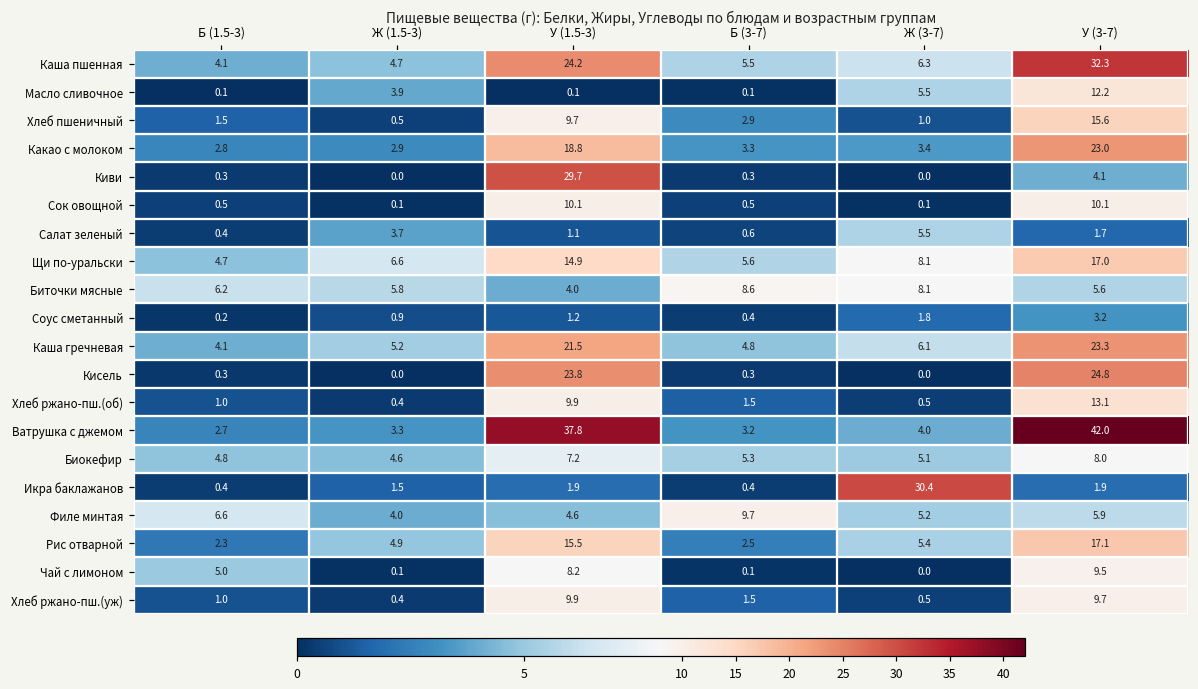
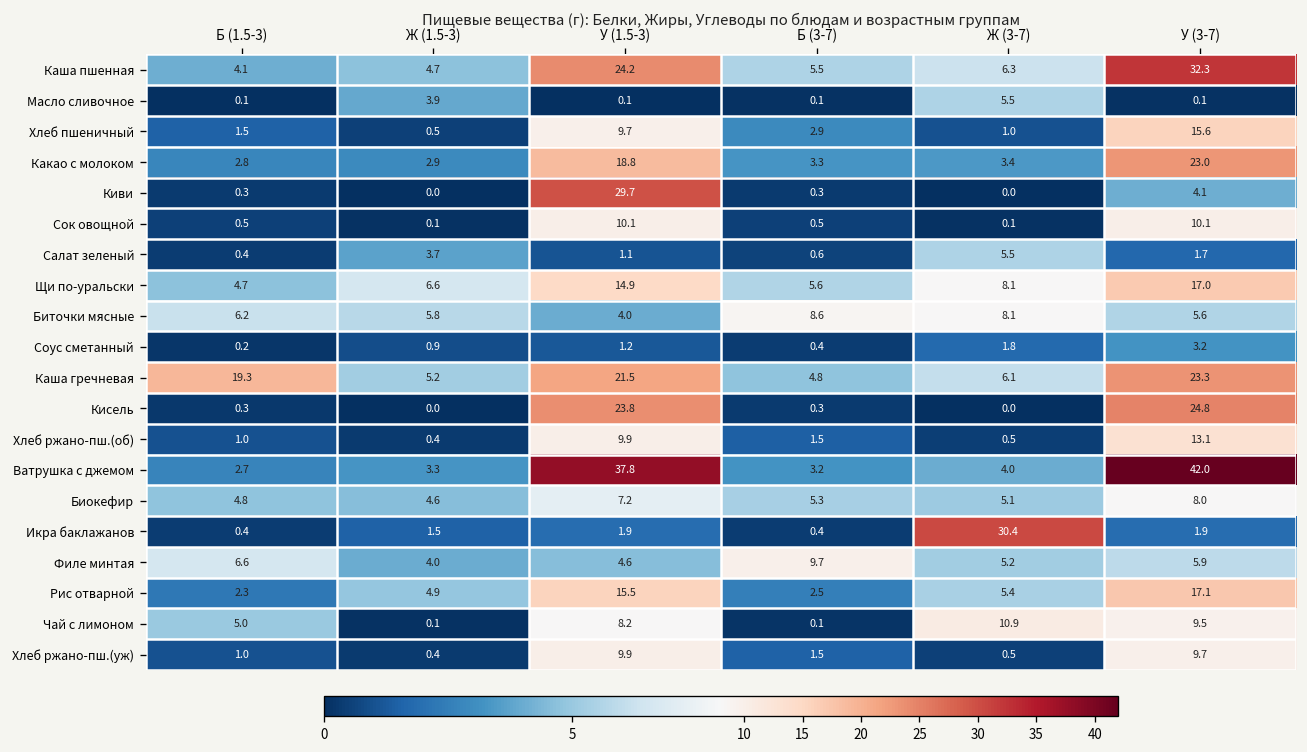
Масло сливочное, У (3-7): 12.2 -> 0.1
Каша гречневая, Б (1.5-3): 4.1 -> 19.3
Чай с лимоном, Ж (3-7): 0.0 -> 10.9
